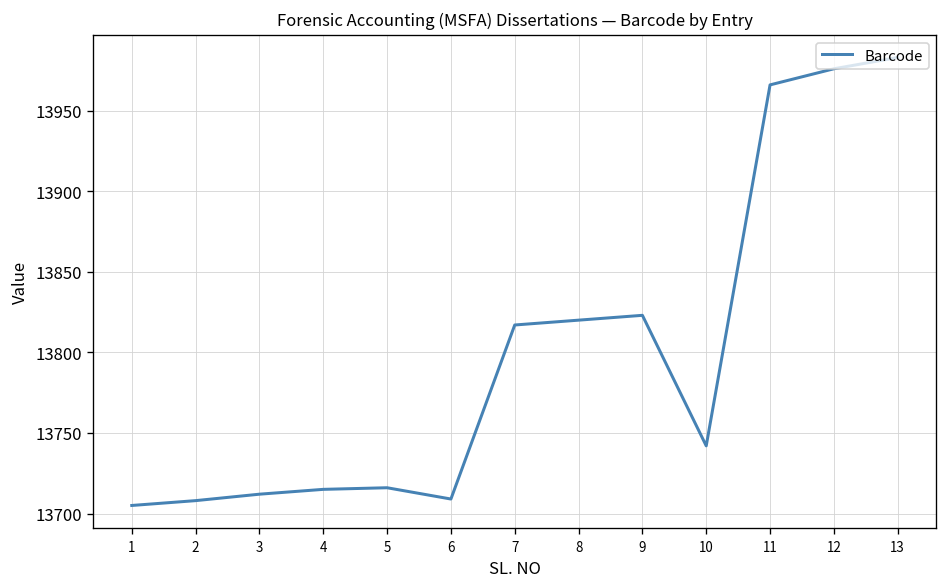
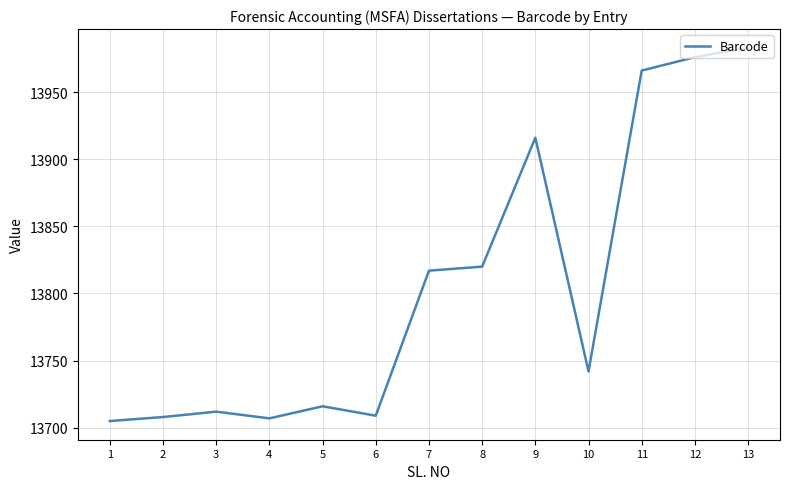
4: 13715 -> 13707
9: 13823 -> 13916
